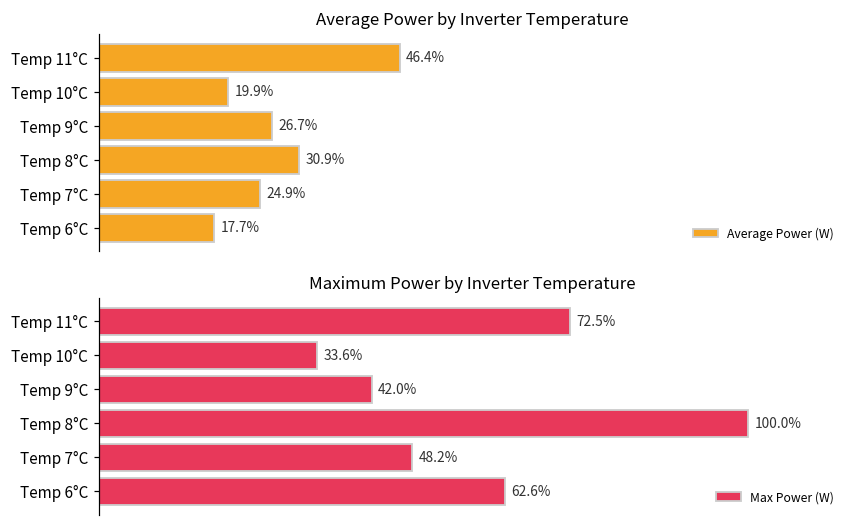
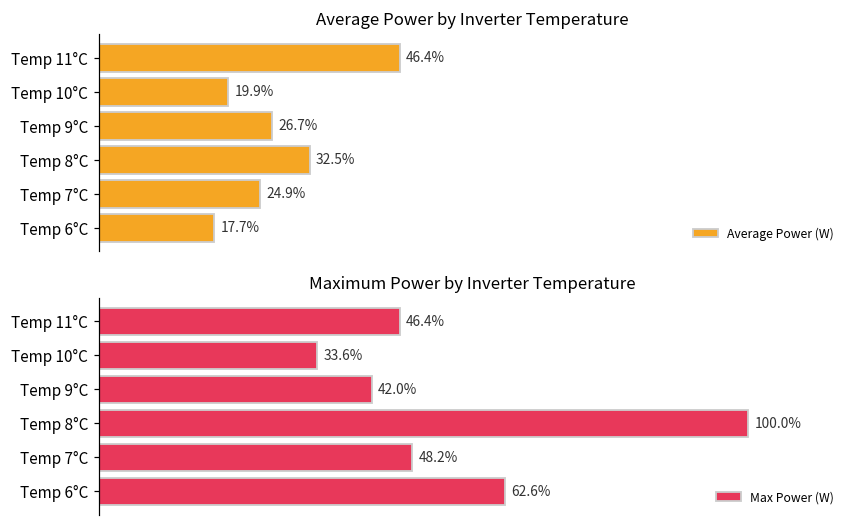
Average Power by Inverter Temperature, Temp 8°C: 30.9% -> 32.5%
Maximum Power by Inverter Temperature, Temp 11°C: 72.5% -> 46.4%
